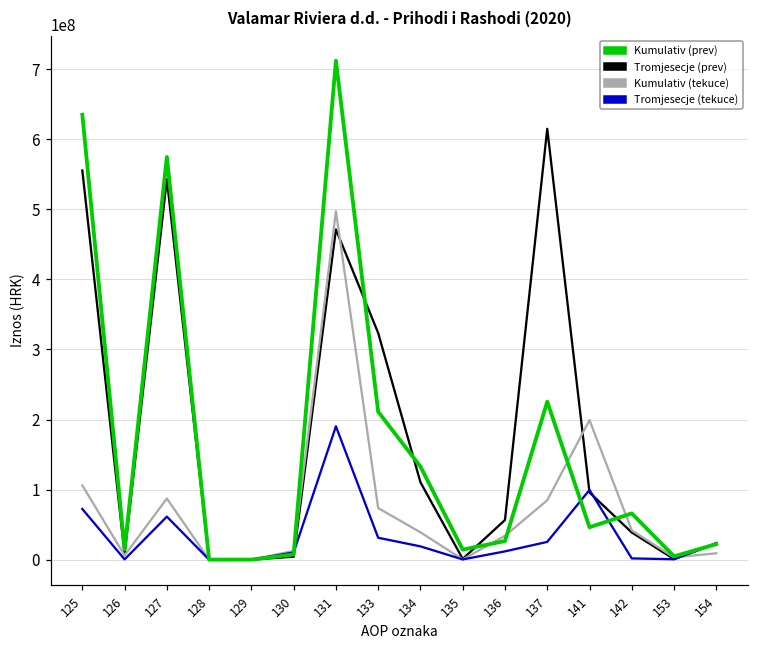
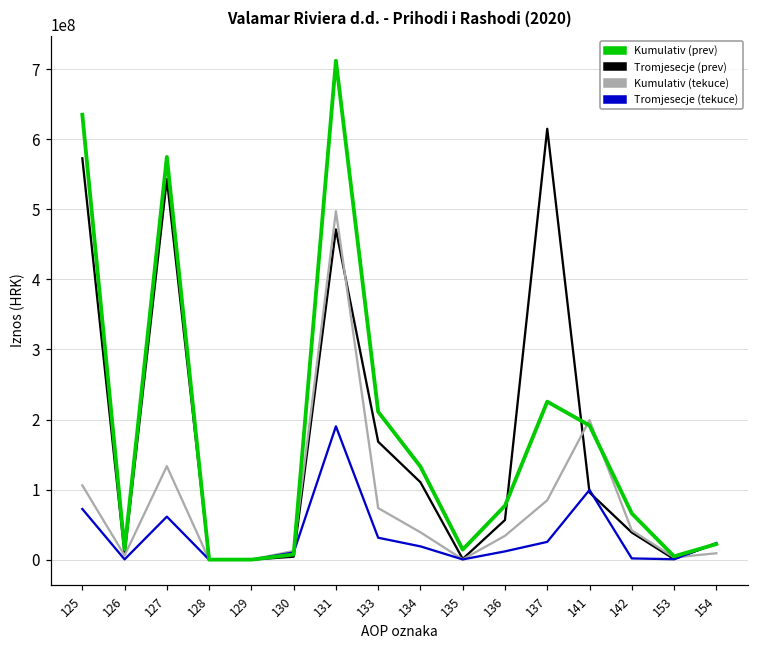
Tromjesecje (prev), 125: 560000000 -> 570000000
Kumulativ (tekuce), 127: 90000000 -> 130000000
Tromjesecje (prev), 133: 320000000 -> 170000000
Kumulativ (prev), 136: 30000000 -> 80000000
Kumulativ (prev), 141: 50000000 -> 190000000
